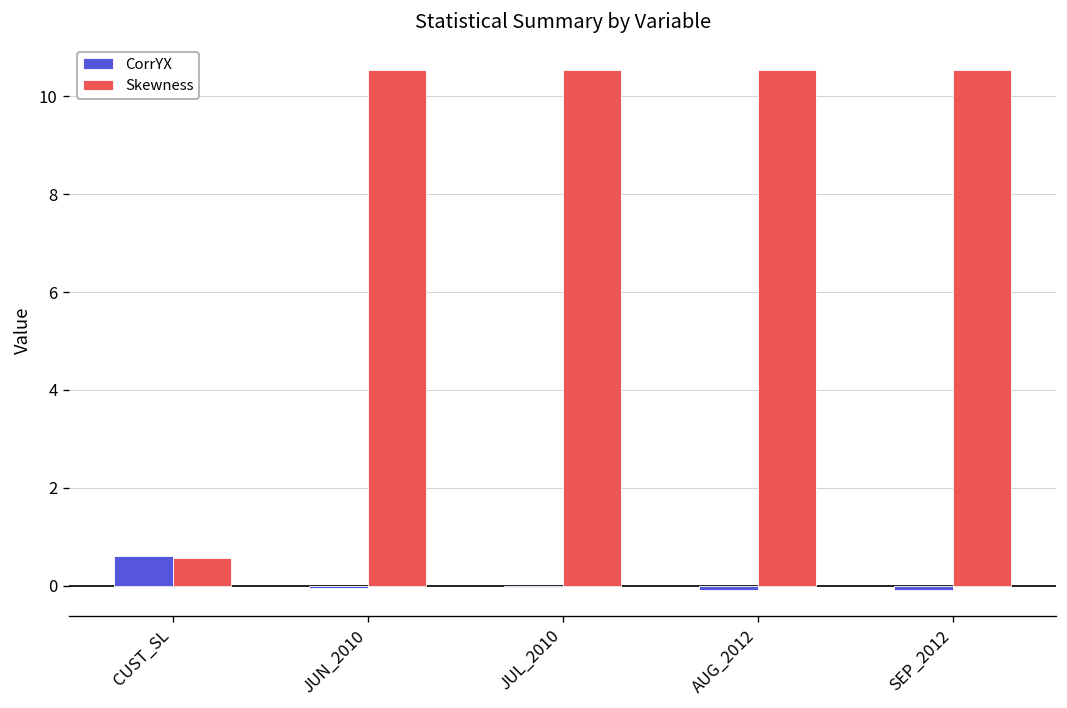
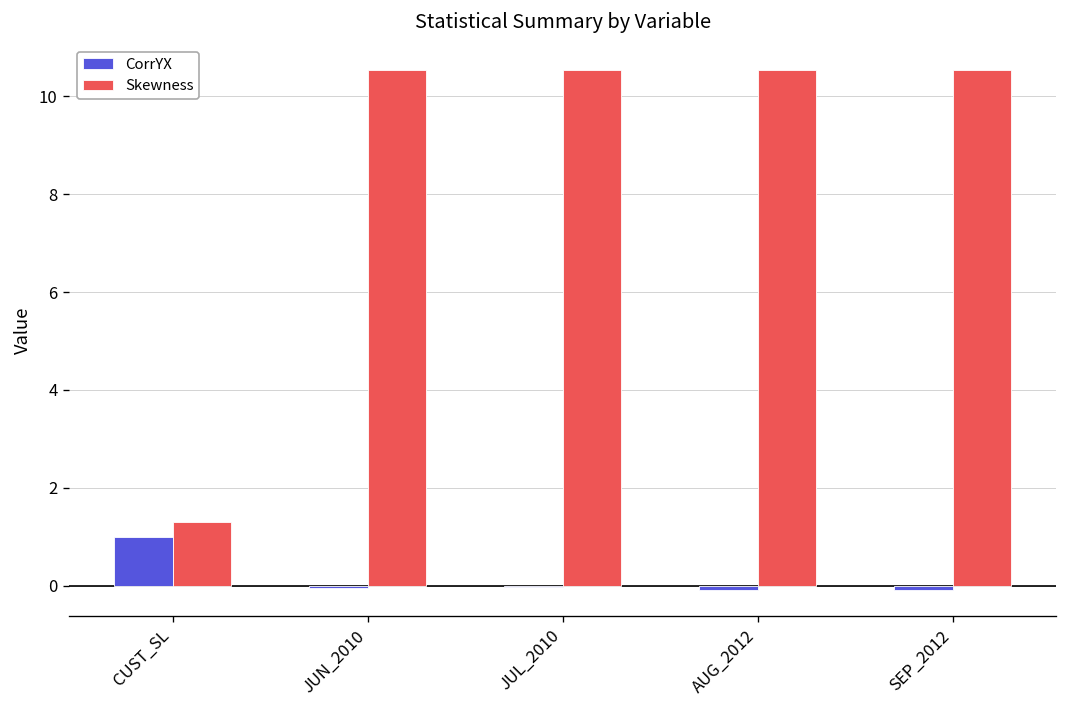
CorrYX, CUST_SL: 0.6 -> 1.0
Skewness, CUST_SL: 0.6 -> 1.3
